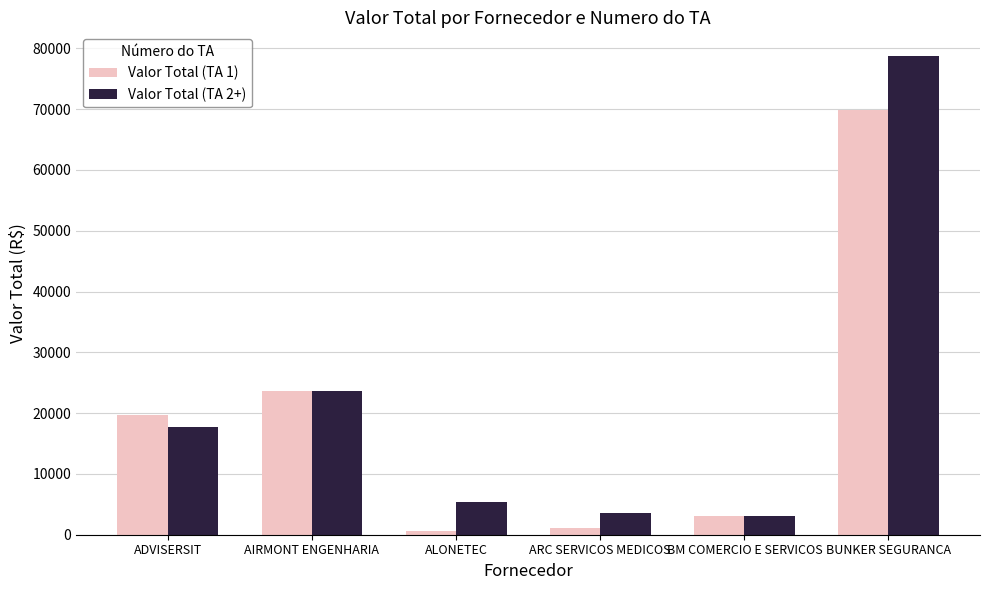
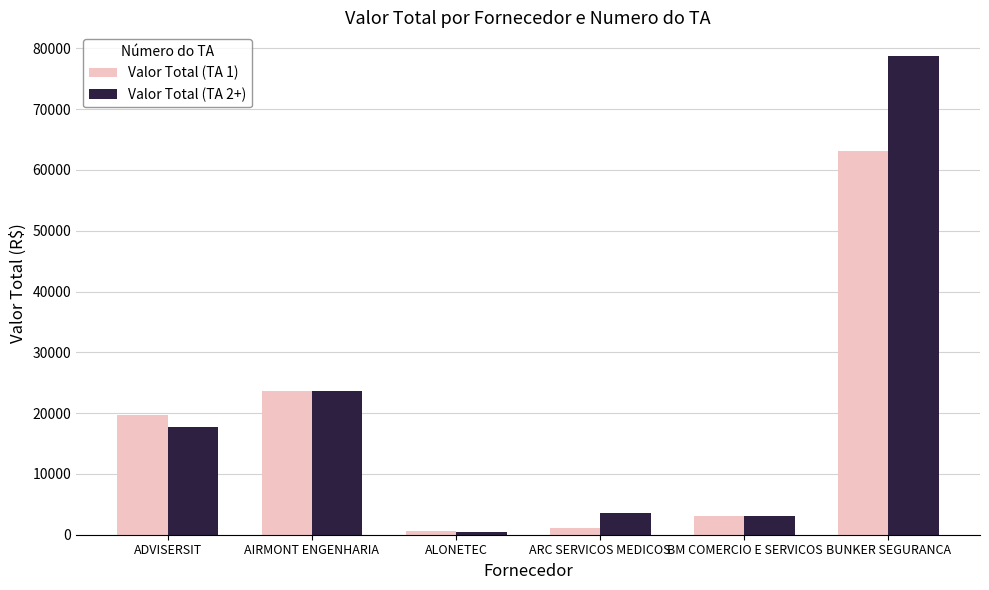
Valor Total (TA 2+), ALONETEC: 5000 -> 0
Valor Total (TA 1), BUNKER SEGURANCA: 70000 -> 63000
